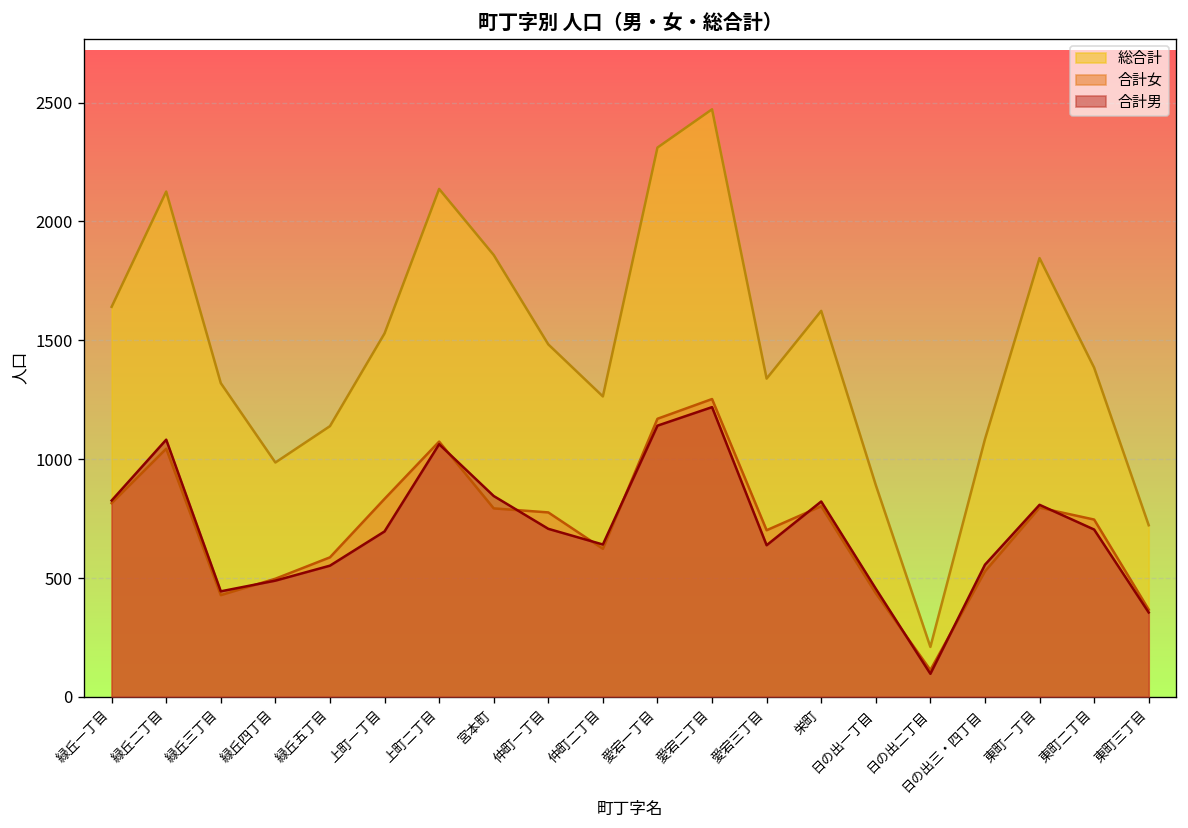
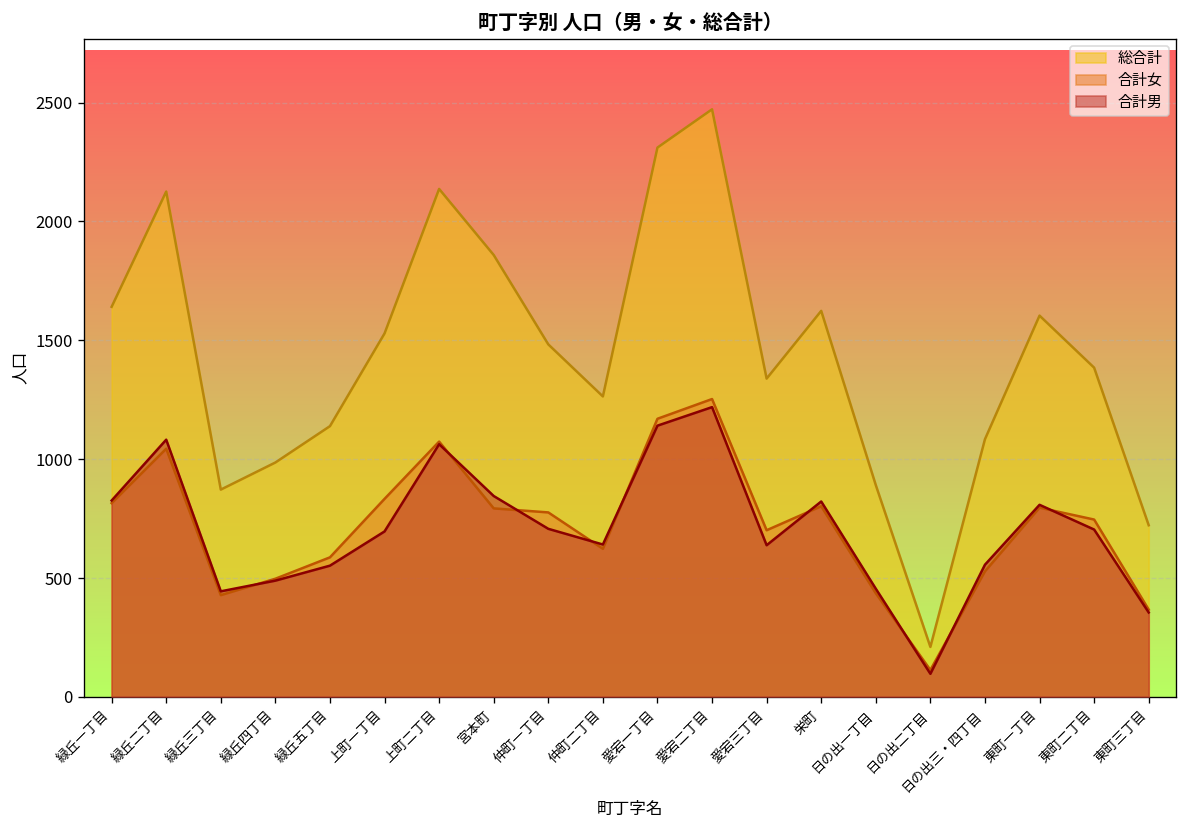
総合計, 緑丘三丁目: 1320 -> 870
総合計, 東町一丁目: 1850 -> 1600
